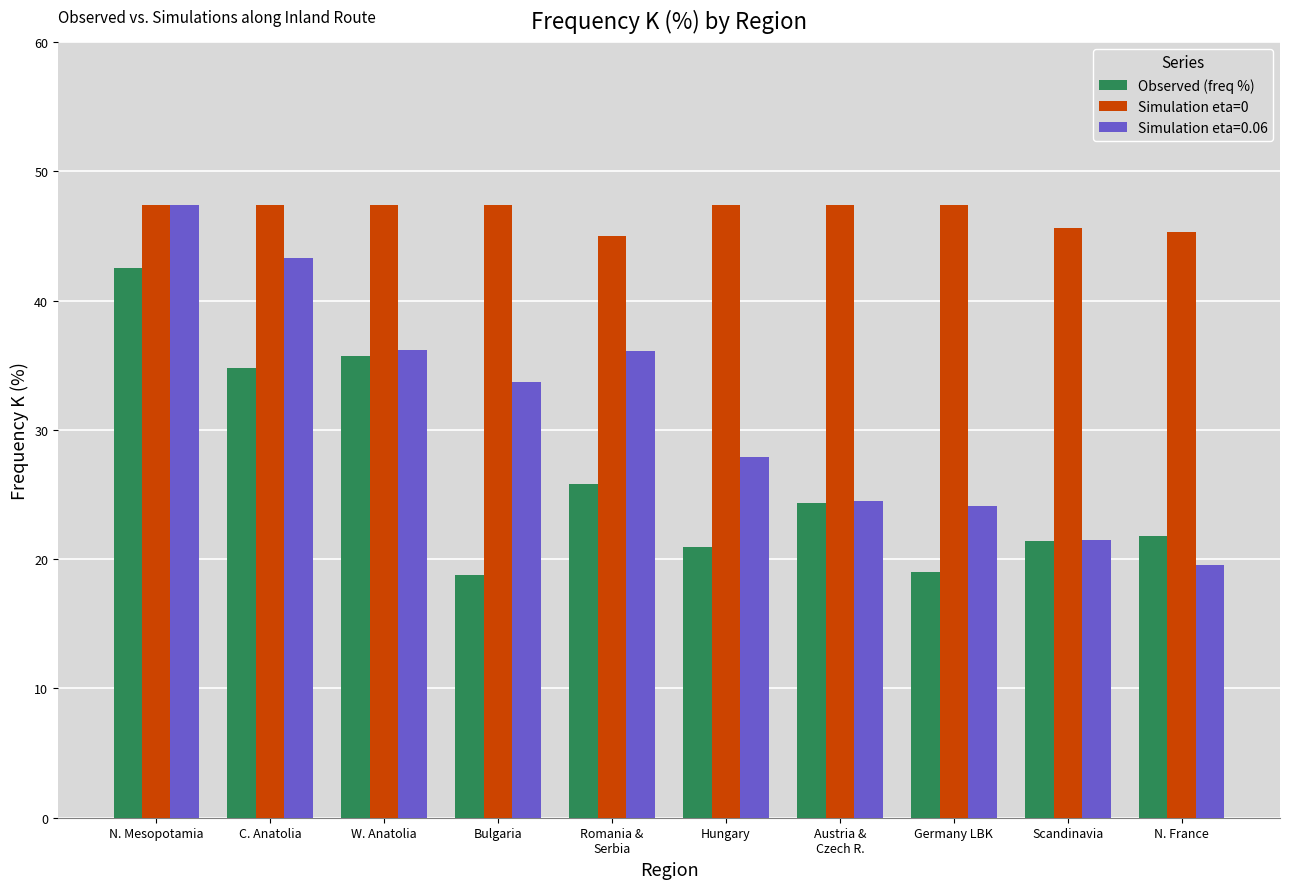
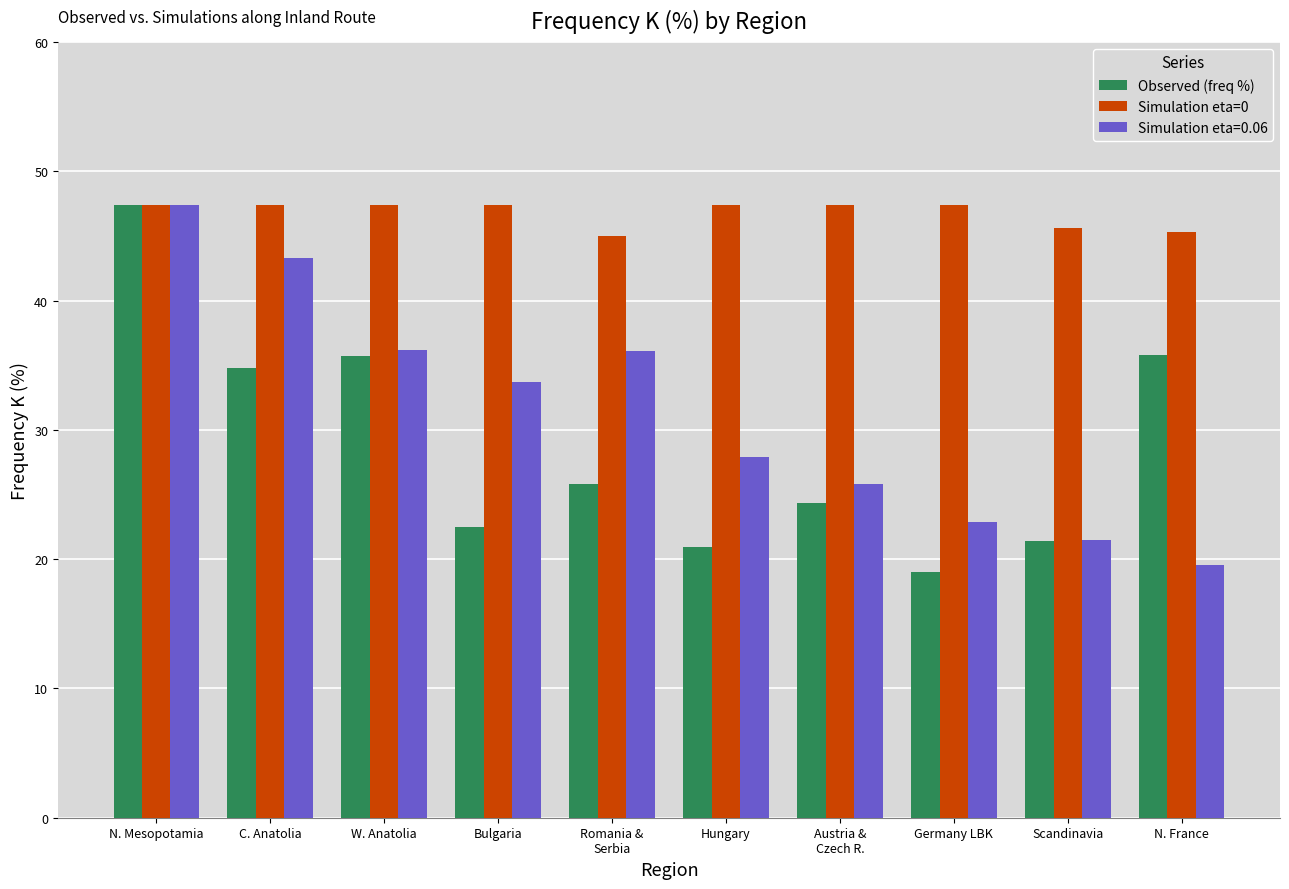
Observed (freq %), N. Mesopotamia: 42.5 -> 47.4
Observed (freq %), Bulgaria: 18.8 -> 22.5
Simulation eta=0.06, Austria & Czech R.: 24.5 -> 25.8
Simulation eta=0.06, Germany LBK: 24.1 -> 22.9
Observed (freq %), N. France: 21.8 -> 35.8
